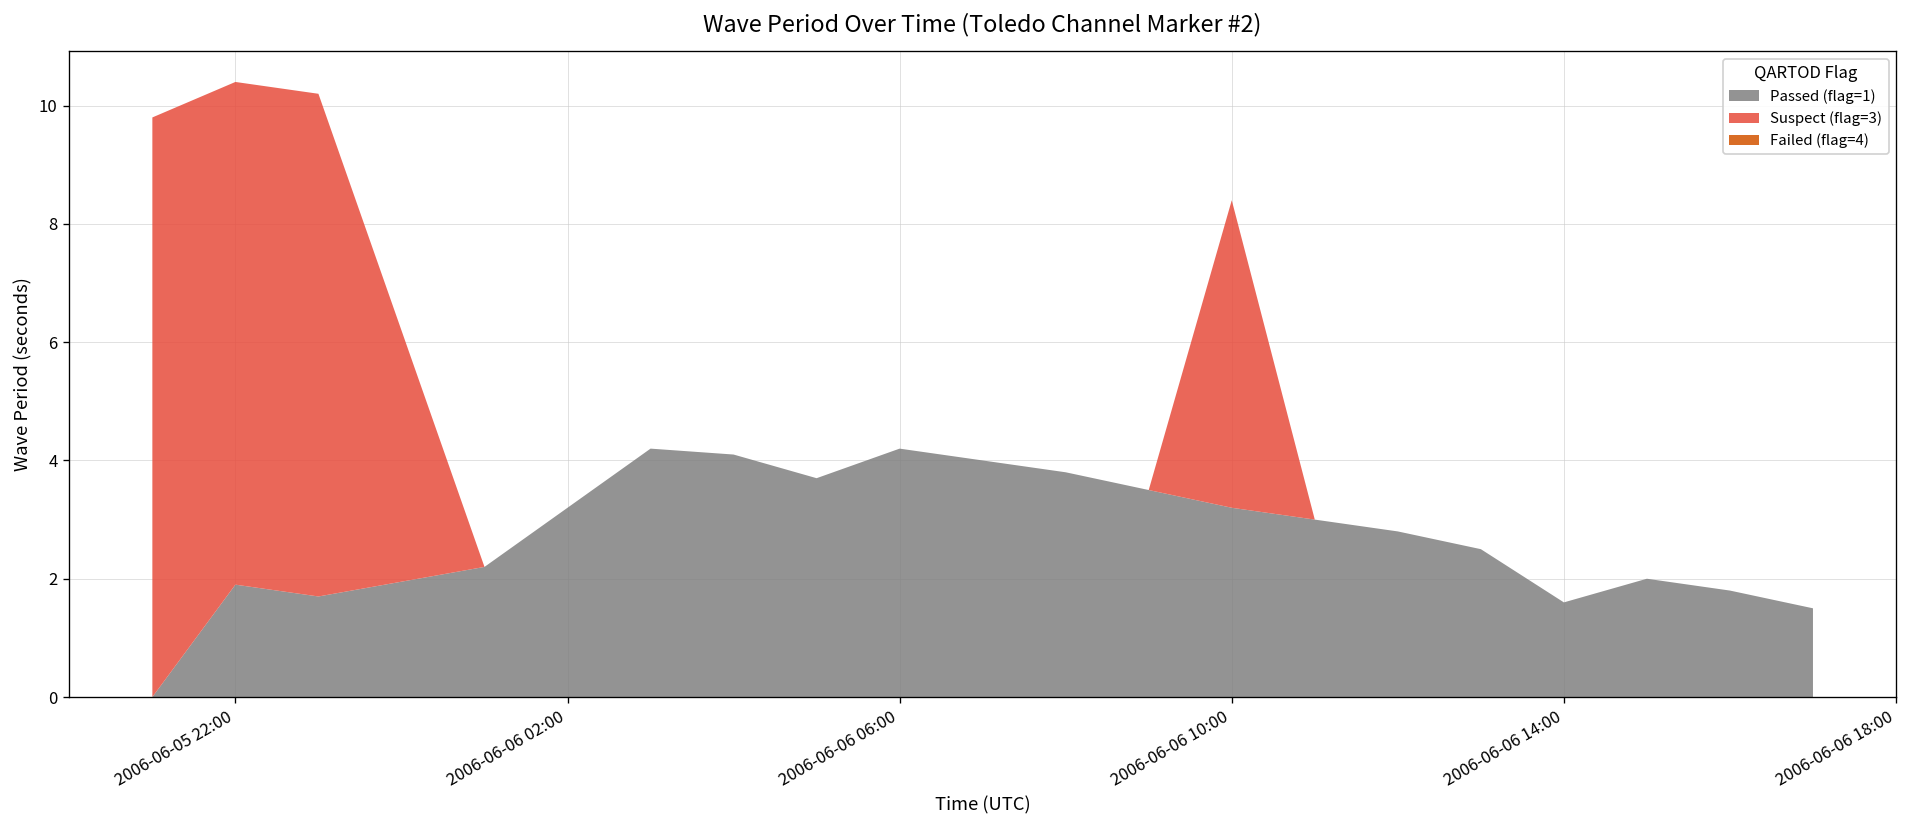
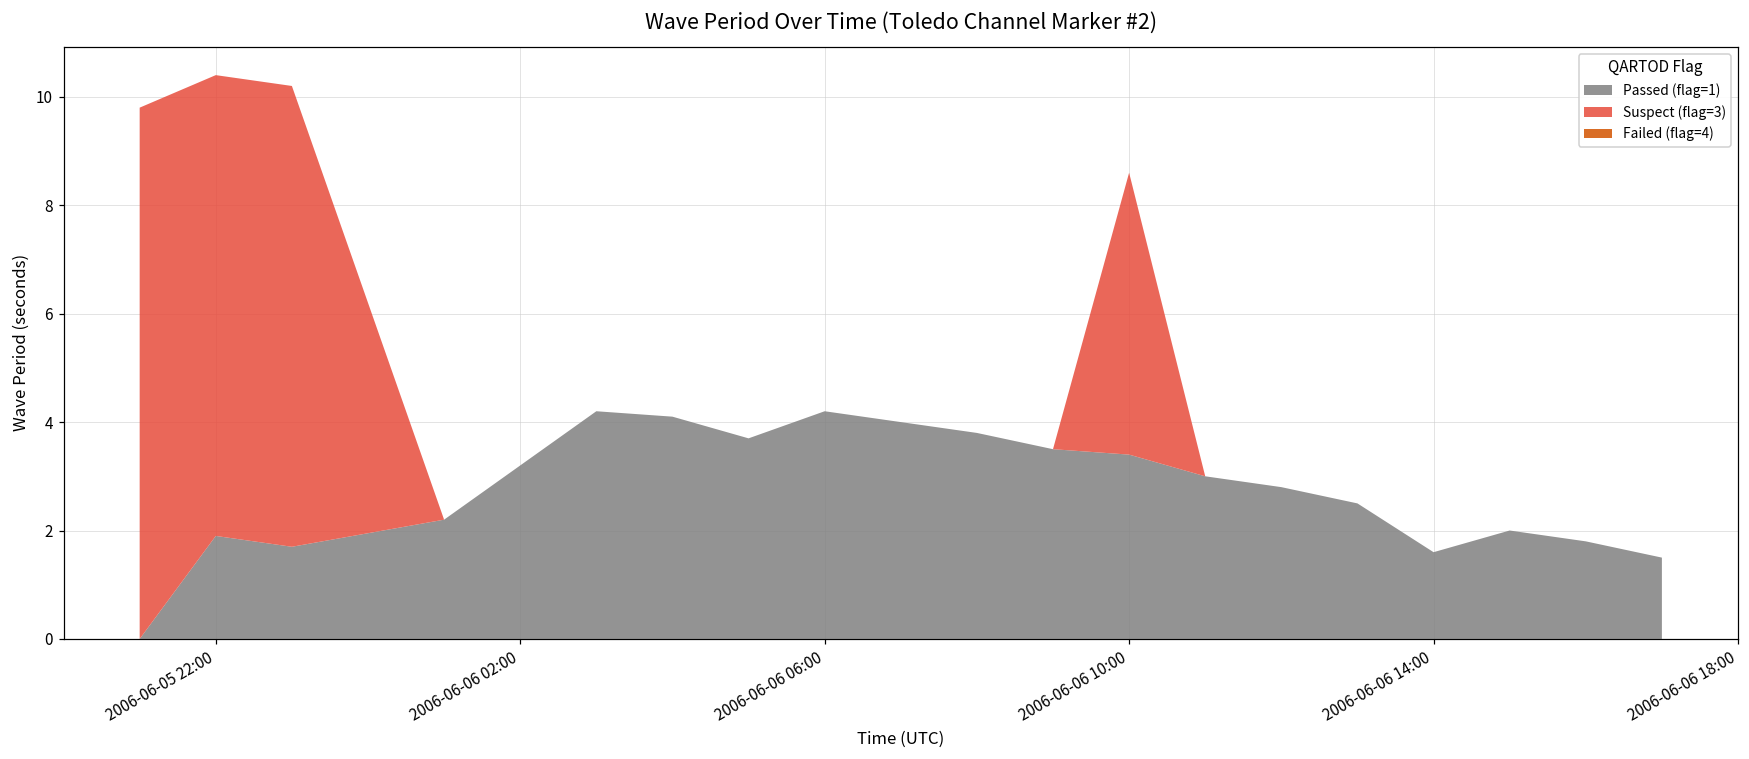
Passed (flag=1), 2006-06-06 10:00: 3.2 -> 3.4
